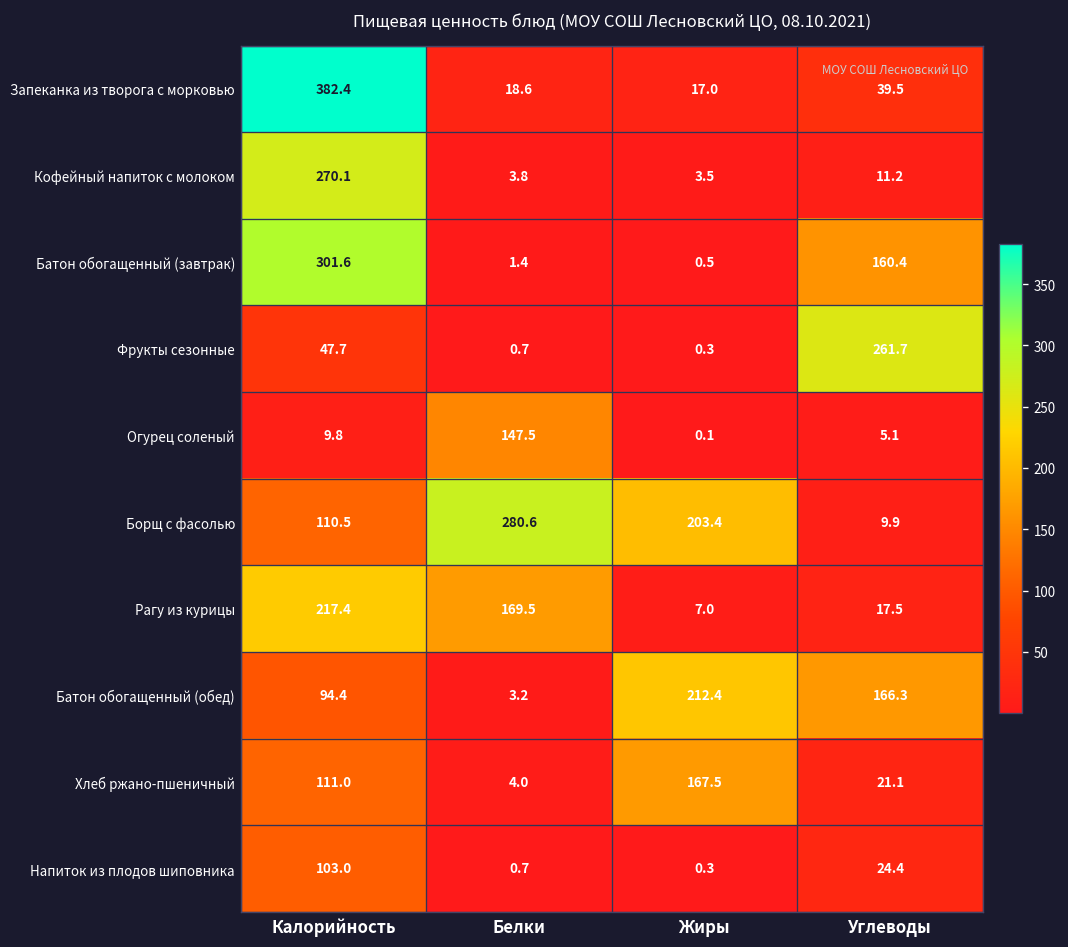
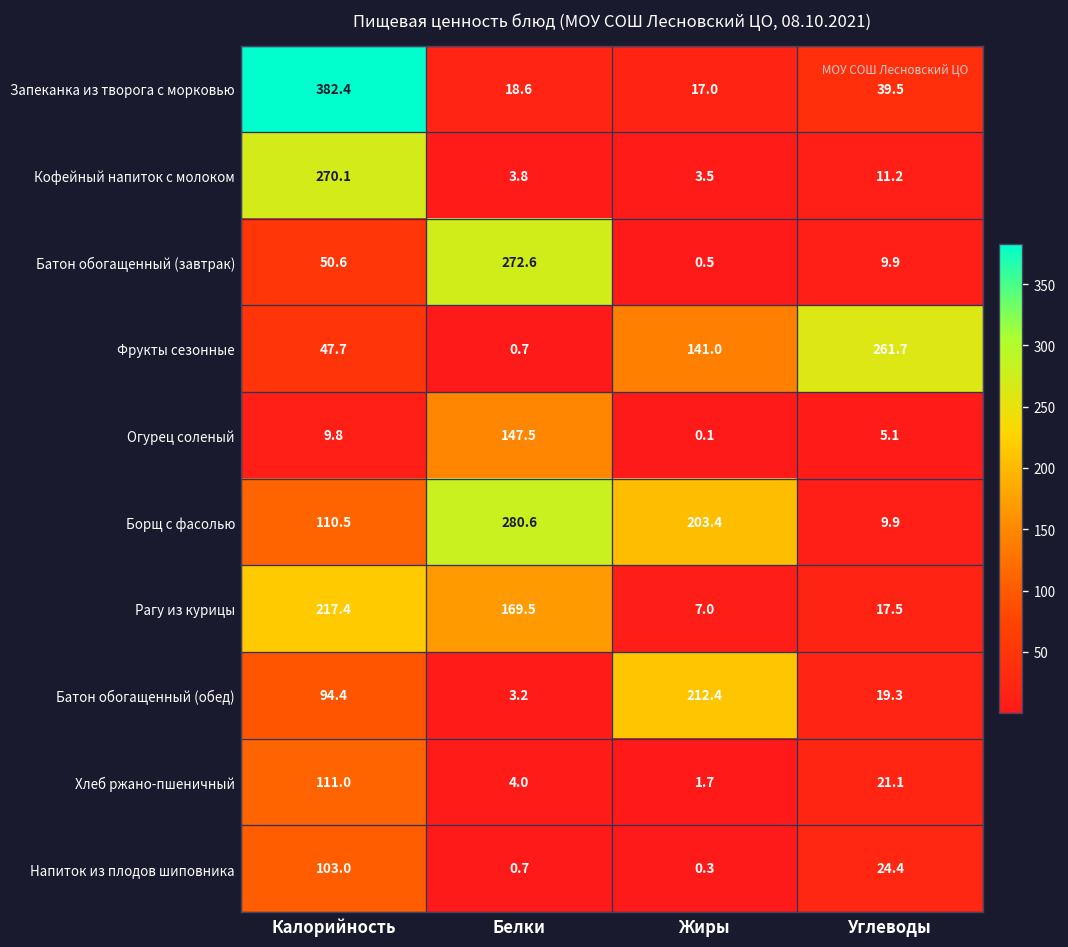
Батон обогащенный (завтрак), Калорийность: 301.6 -> 50.6
Батон обогащенный (завтрак), Белки: 1.4 -> 272.6
Батон обогащенный (завтрак), Углеводы: 160.4 -> 9.9
Фрукты сезонные, Жиры: 0.3 -> 141.0
Батон обогащенный (обед), Углеводы: 166.3 -> 19.3
Хлеб ржано-пшеничный, Жиры: 167.5 -> 1.7
